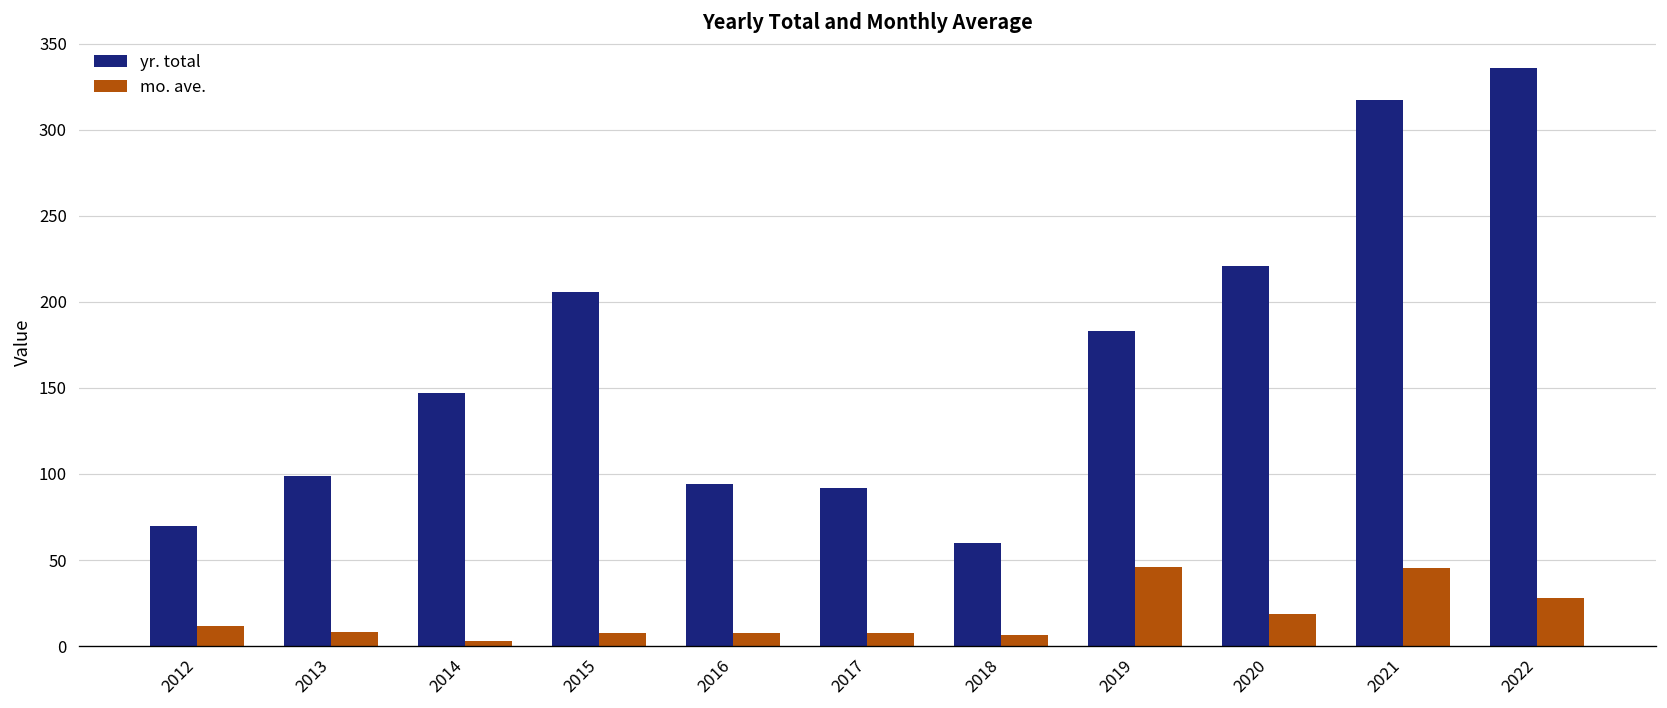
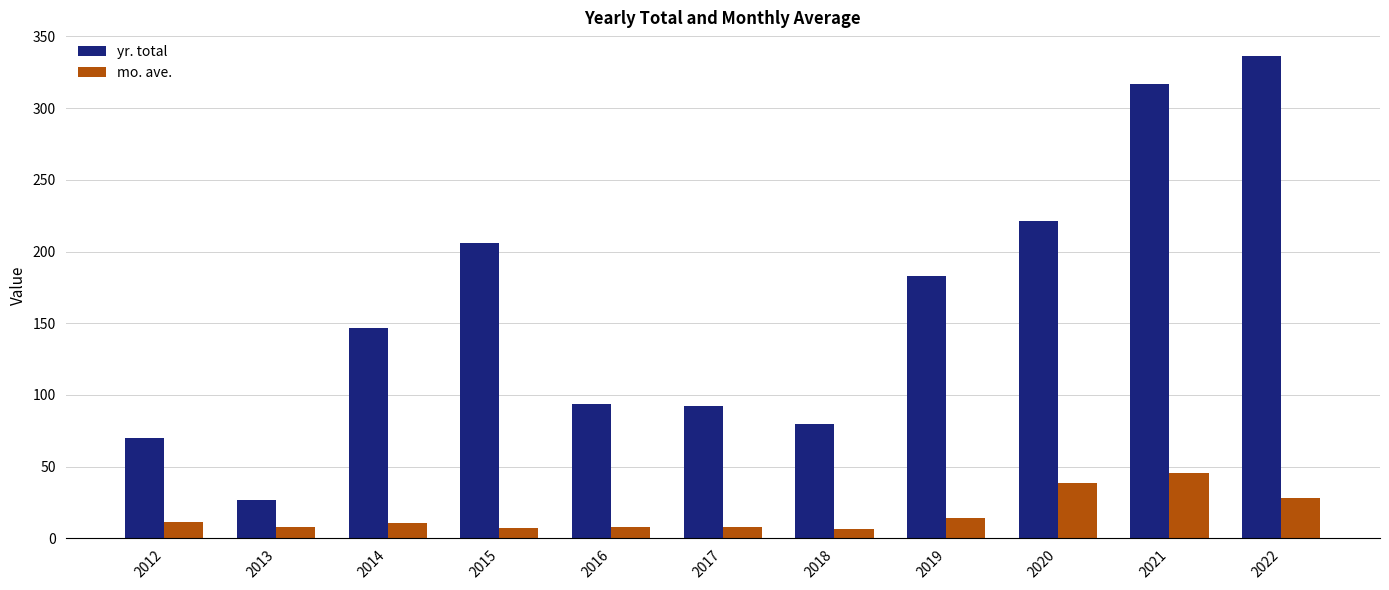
yr. total, 2013: 99 -> 27
mo. ave., 2014: 3 -> 11
yr. total, 2018: 60 -> 80
mo. ave., 2019: 46 -> 15
mo. ave., 2020: 18 -> 38
